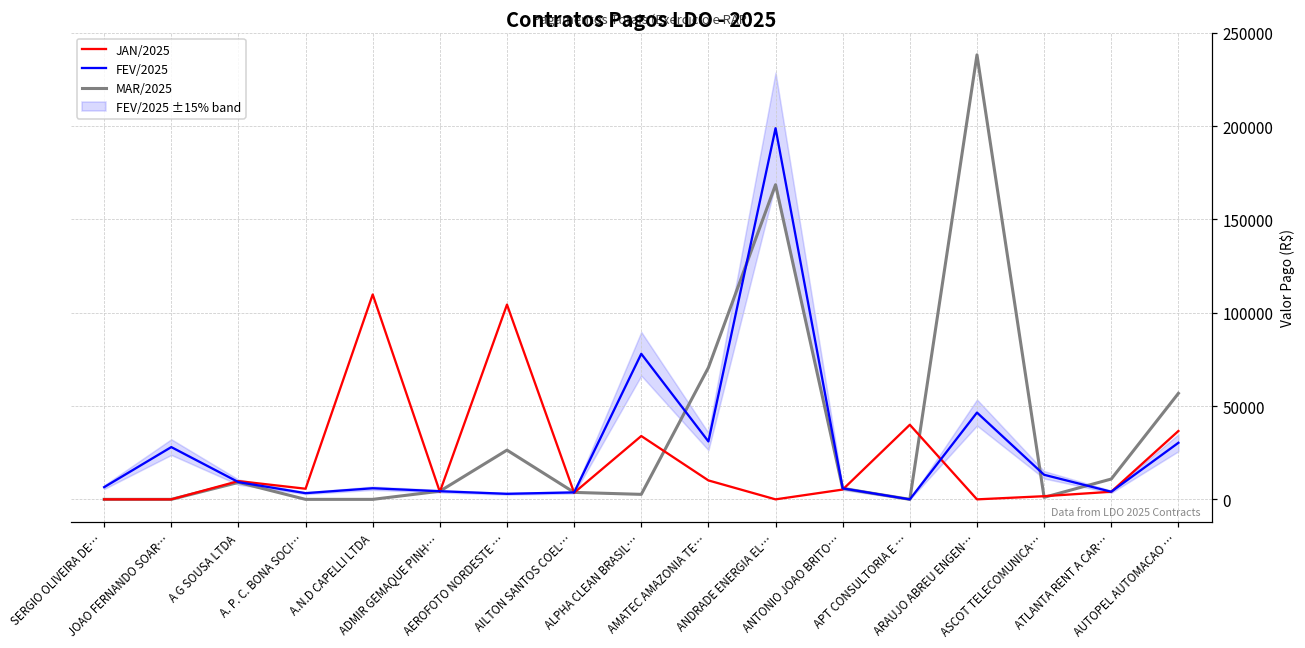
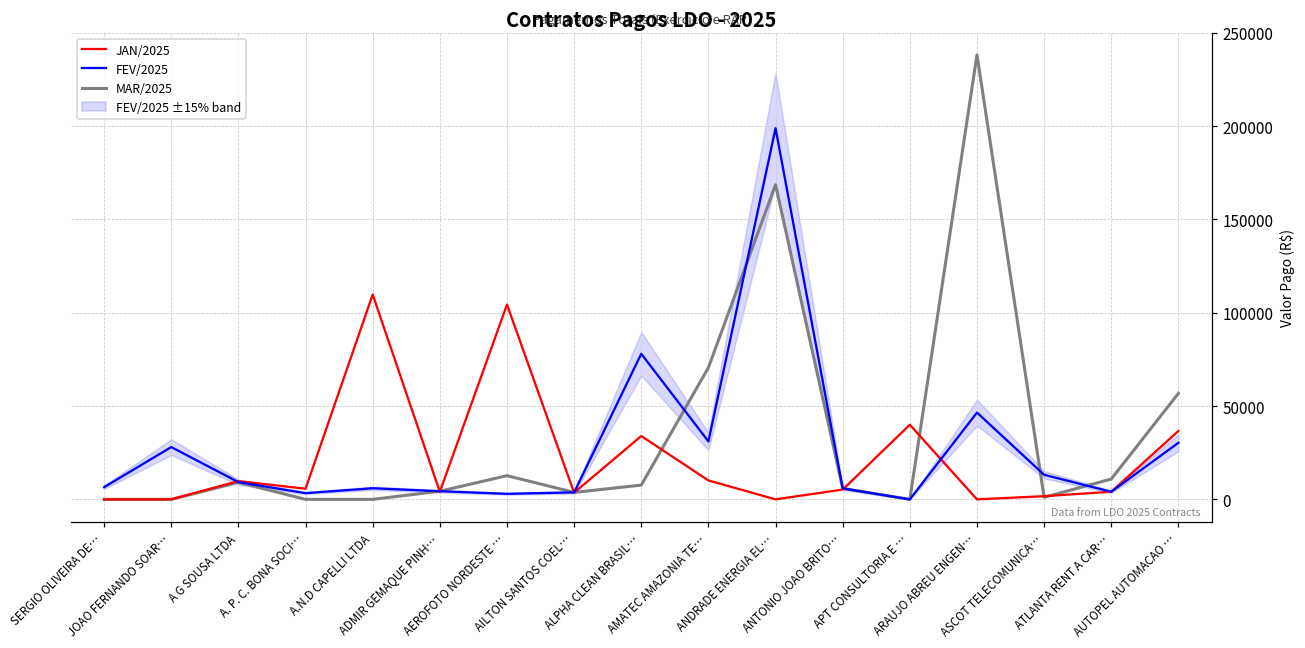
MAR/2025, AEROFOTO NORDESTE …: 26000 -> 13000
MAR/2025, ALPHA CLEAN BRASIL…: 3000 -> 8000
